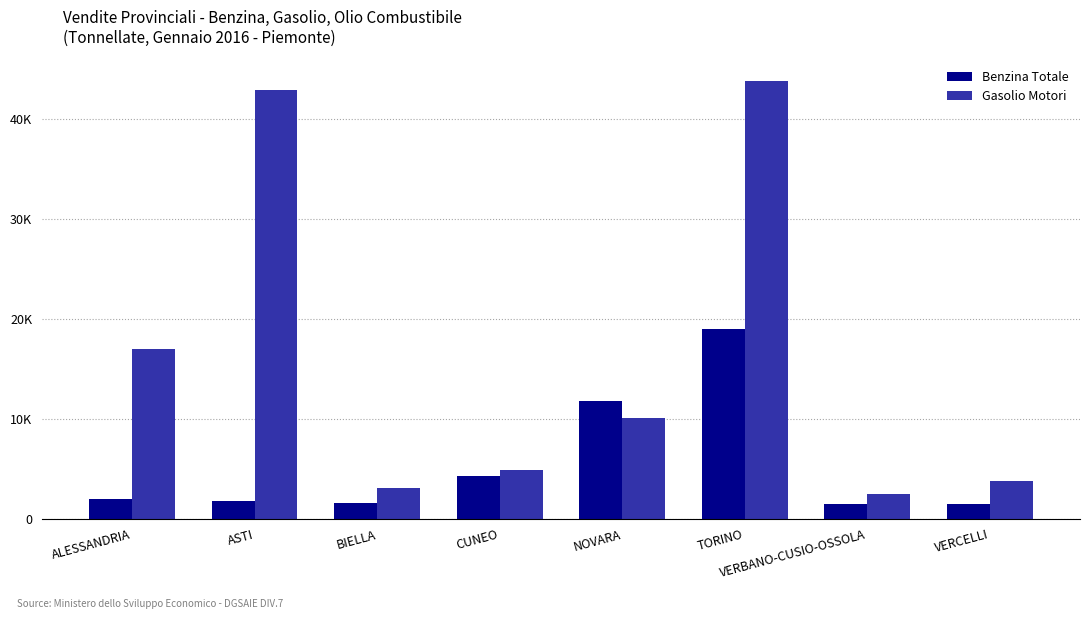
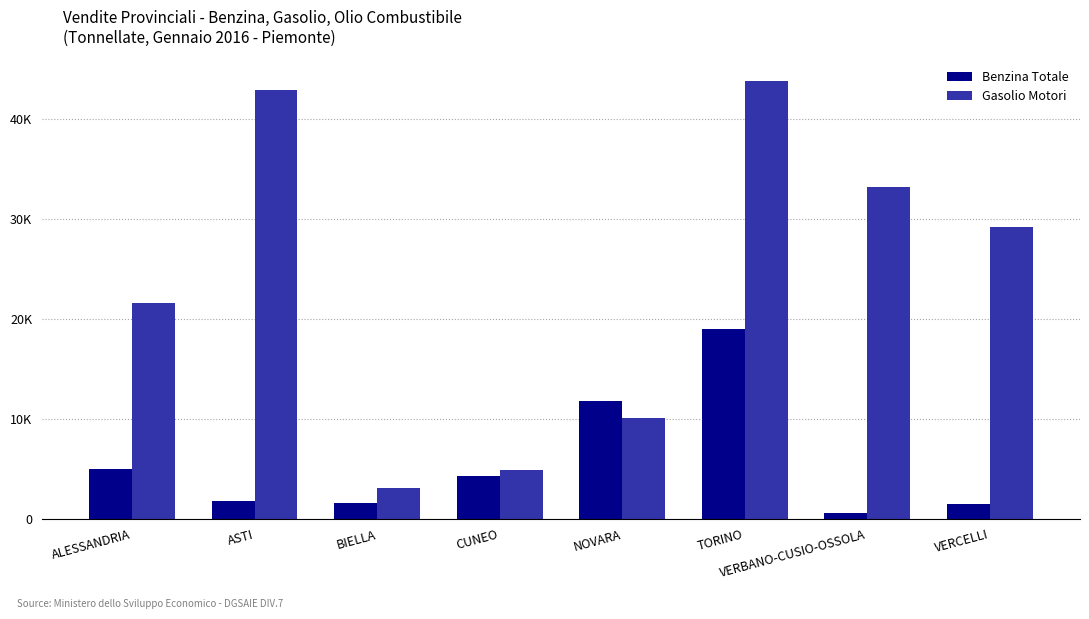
Benzina Totale, ALESSANDRIA: 2000 -> 5000
Gasolio Motori, ALESSANDRIA: 16900 -> 21600
Benzina Totale, VERBANO-CUSIO-OSSOLA: 1400 -> 600
Gasolio Motori, VERBANO-CUSIO-OSSOLA: 2500 -> 33200
Gasolio Motori, VERCELLI: 3700 -> 29200
